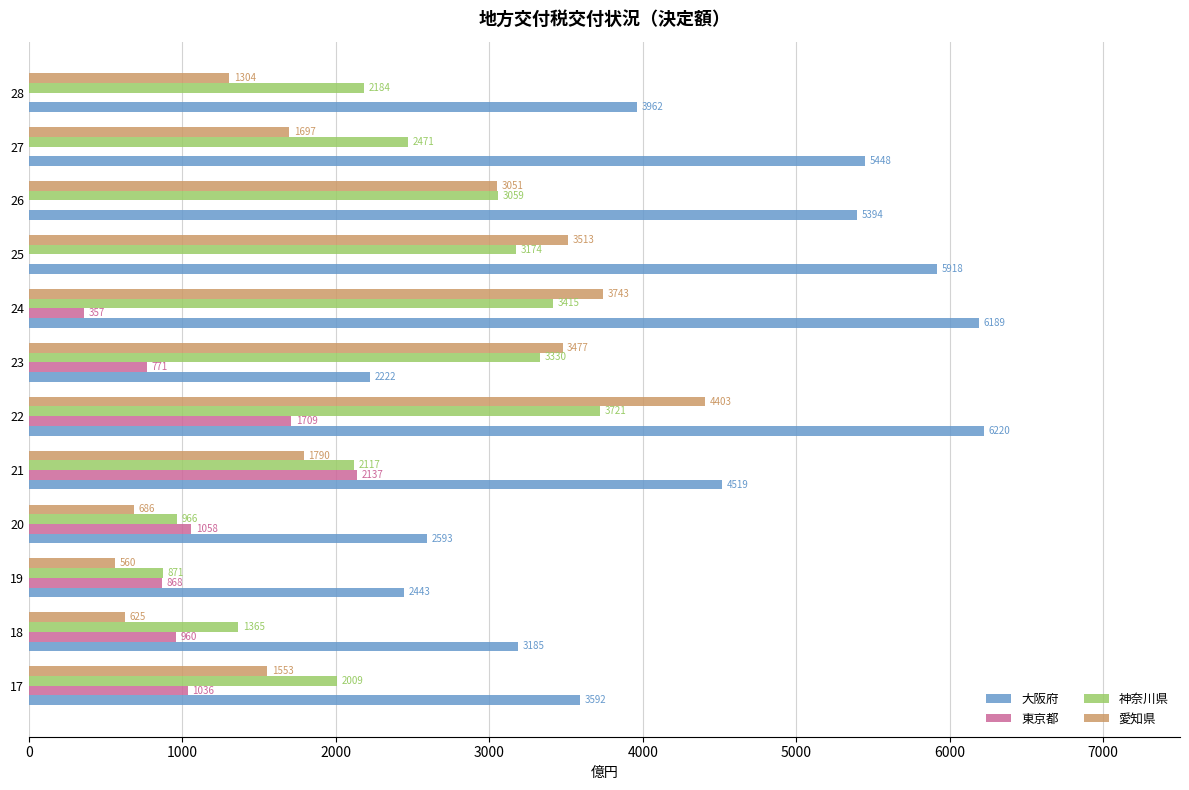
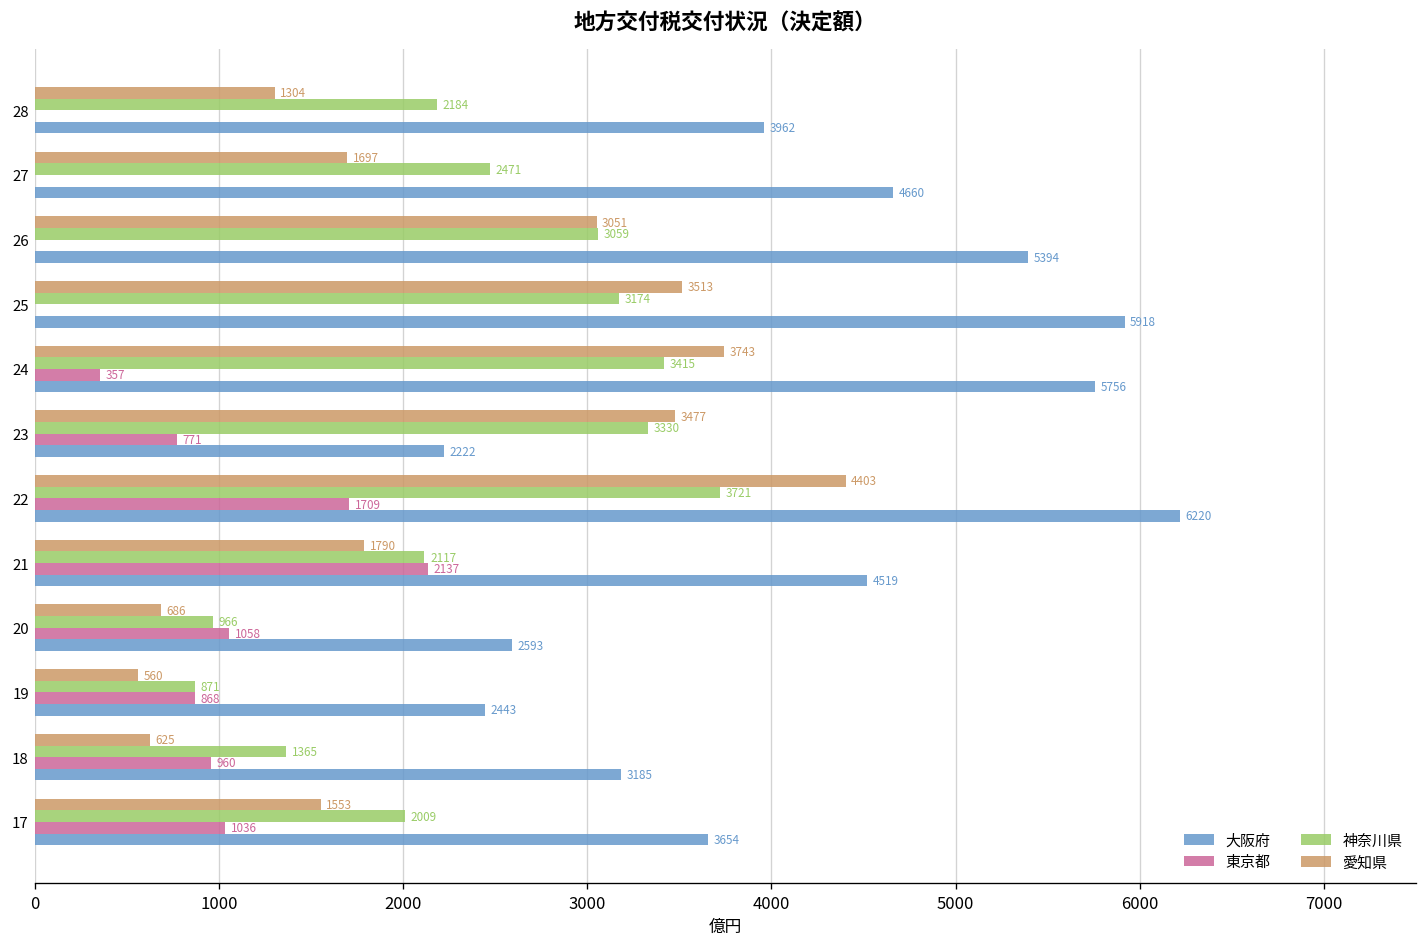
大阪府, 27: 5448 -> 4660
大阪府, 24: 6189 -> 5756
大阪府, 17: 3592 -> 3654
